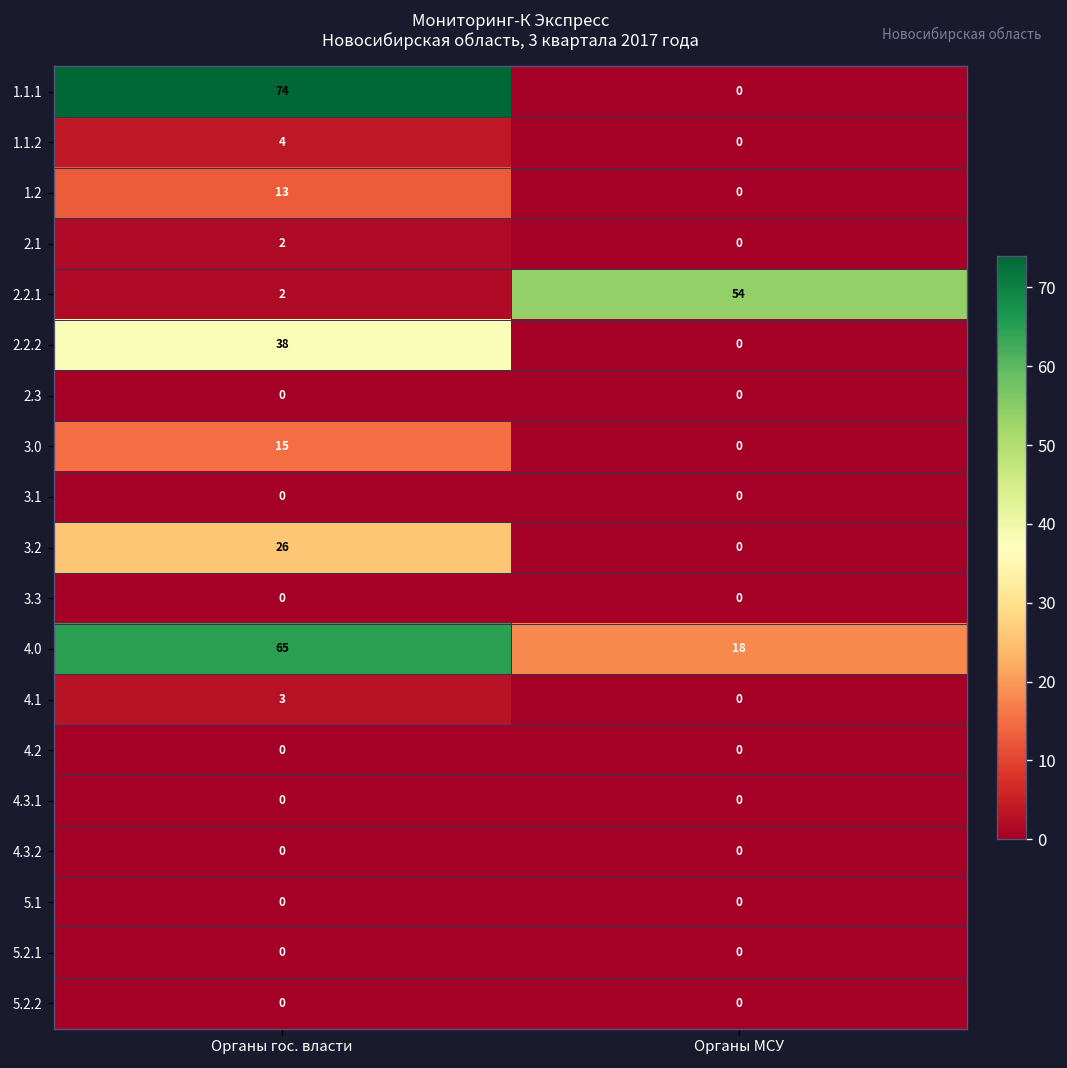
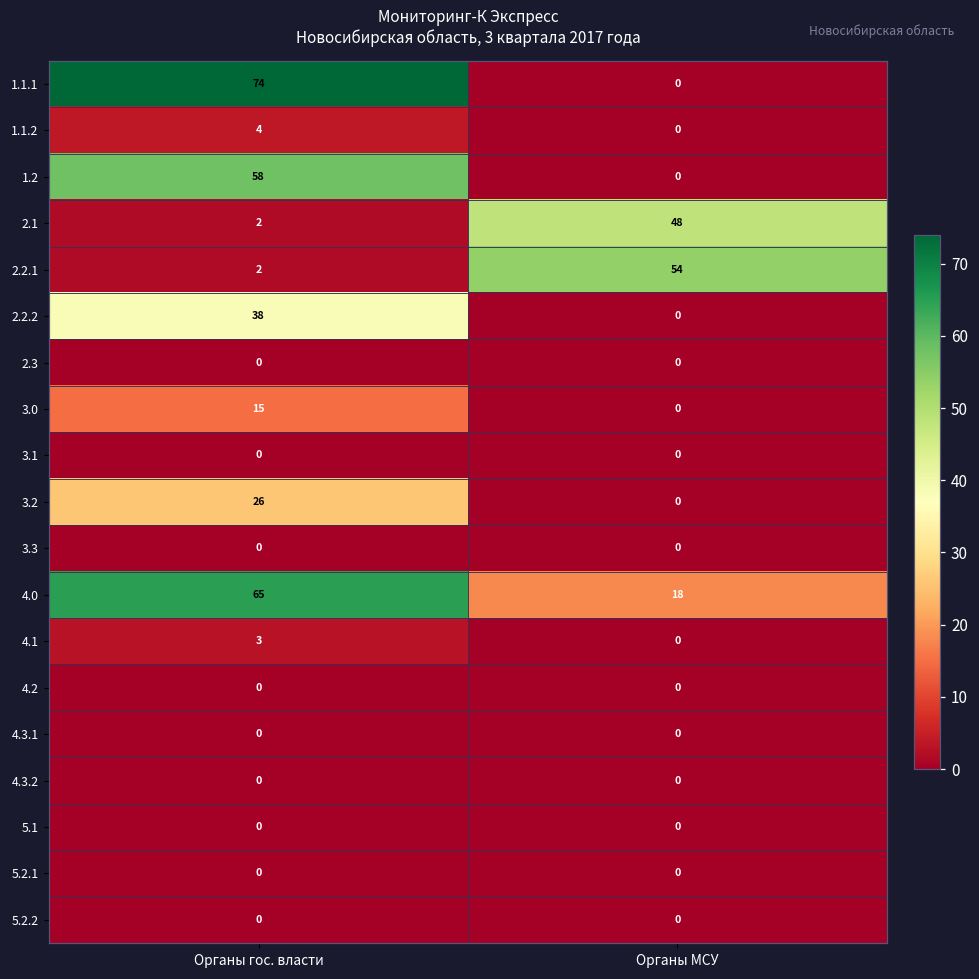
1.2, Органы гос. власти: 13 -> 58
2.1, Органы МСУ: 0 -> 48
